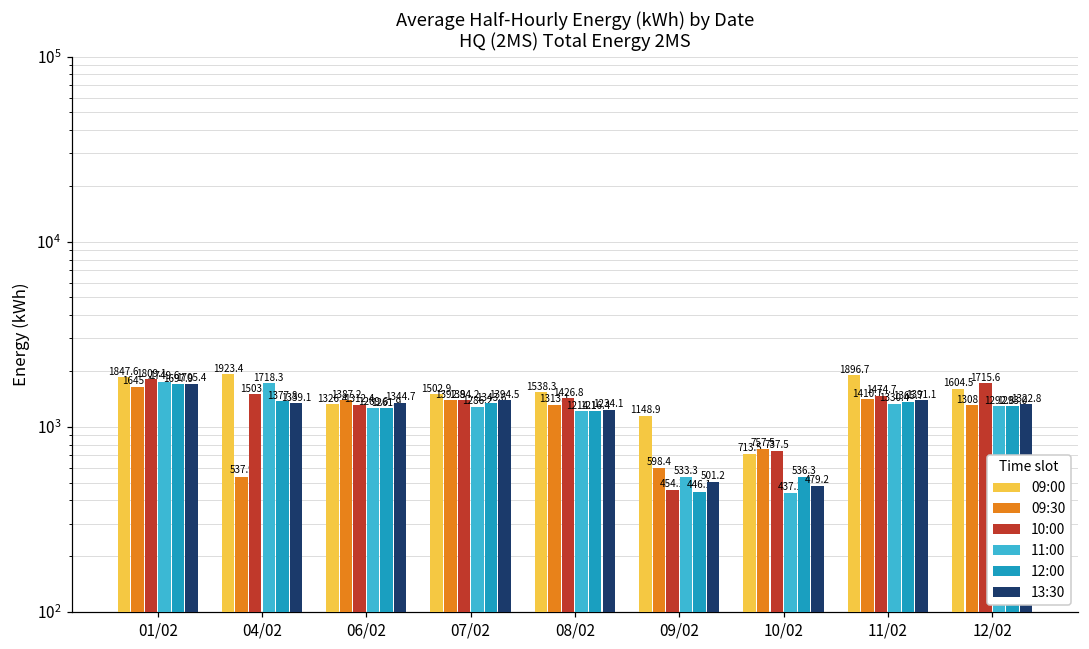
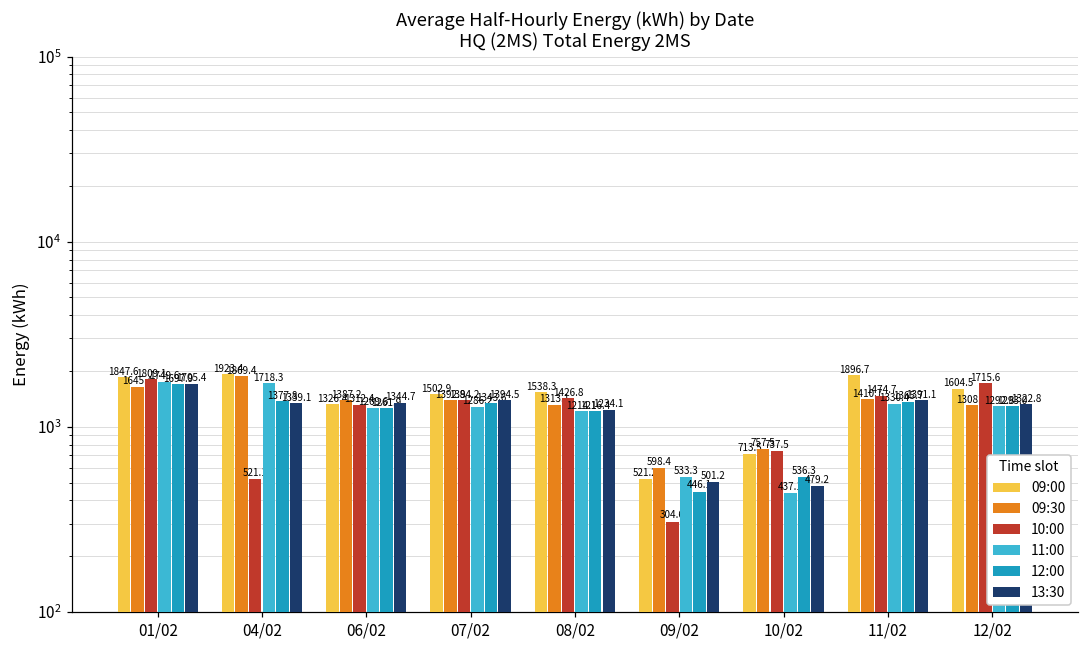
09:30, 04/02: 537.9 -> 1869.4
10:00, 04/02: 1503.6 -> 521.1
09:00, 09/02: 1148.9 -> 521.2
10:00, 09/02: 454.1 -> 304.6
